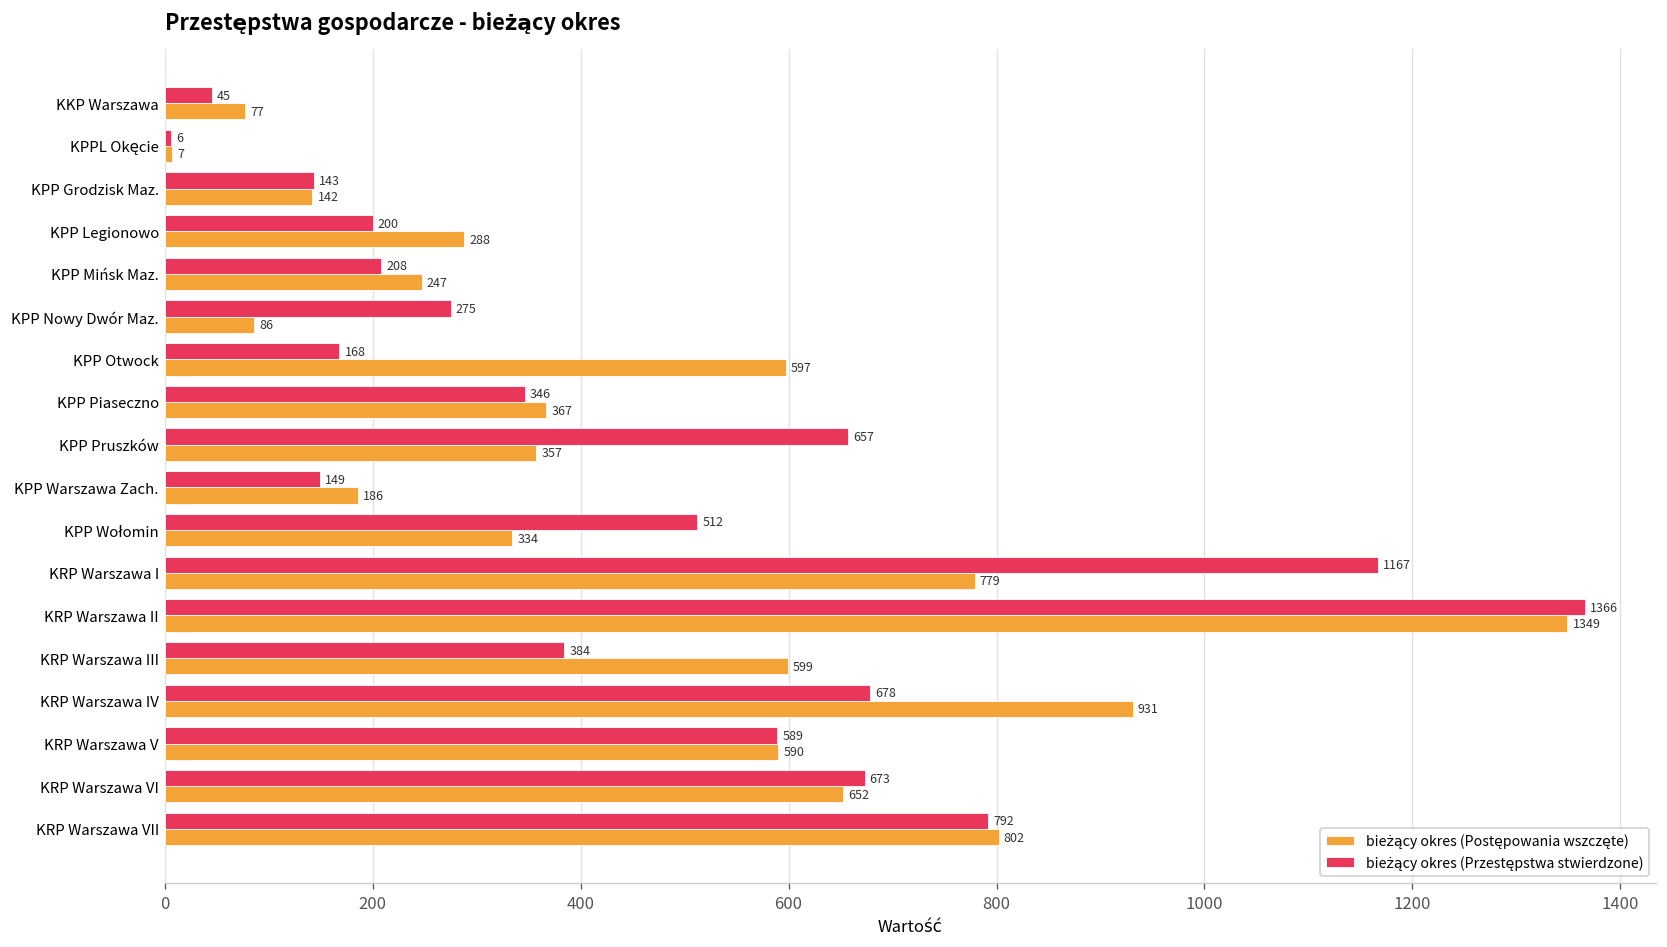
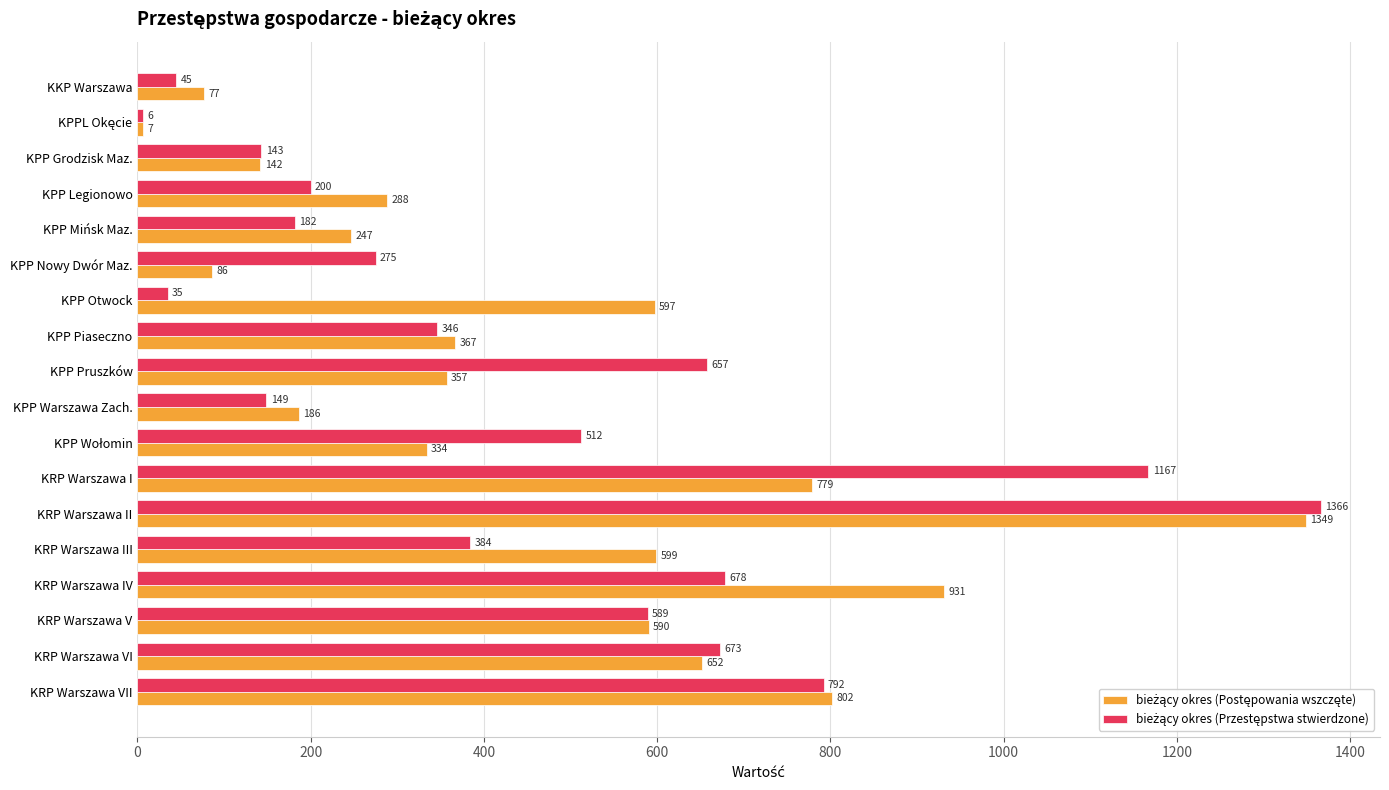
bieżący okres (Przestępstwa stwierdzone), KPP Mińsk Maz.: 208 -> 182
bieżący okres (Przestępstwa stwierdzone), KPP Otwock: 168 -> 35
